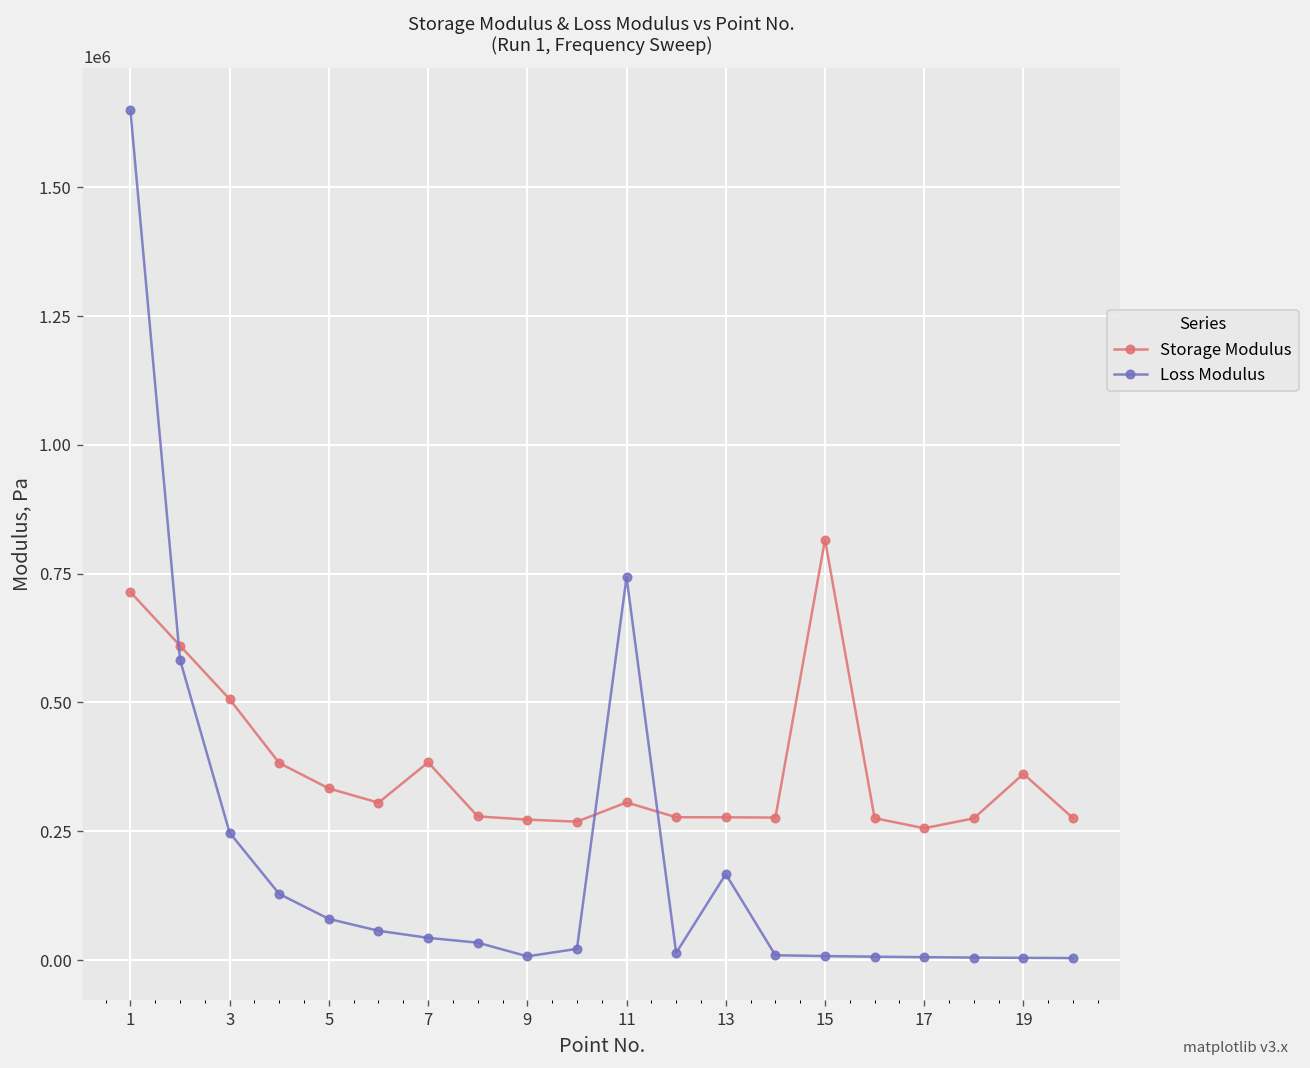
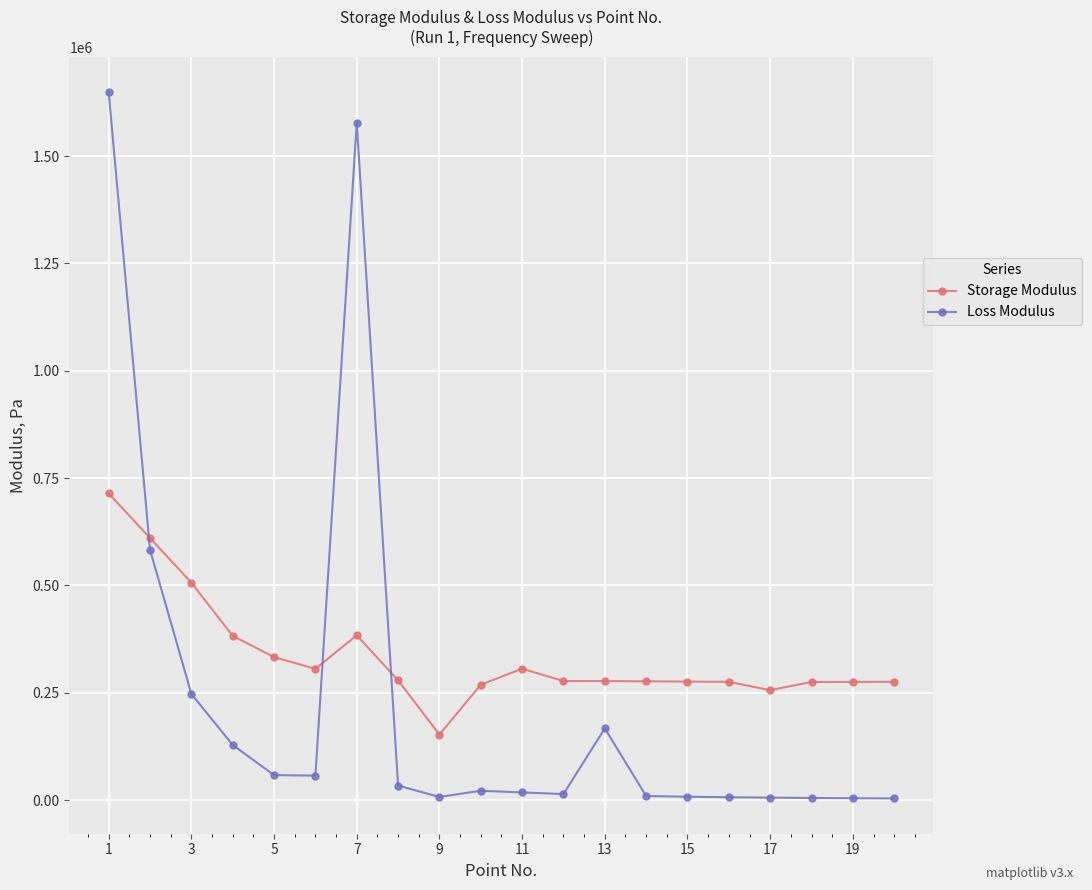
Loss Modulus, 5: 80000 -> 60000
Loss Modulus, 7: 40000 -> 1580000
Storage Modulus, 9: 270000 -> 150000
Loss Modulus, 11: 740000 -> 20000
Storage Modulus, 15: 820000 -> 280000
Storage Modulus, 19: 360000 -> 280000
